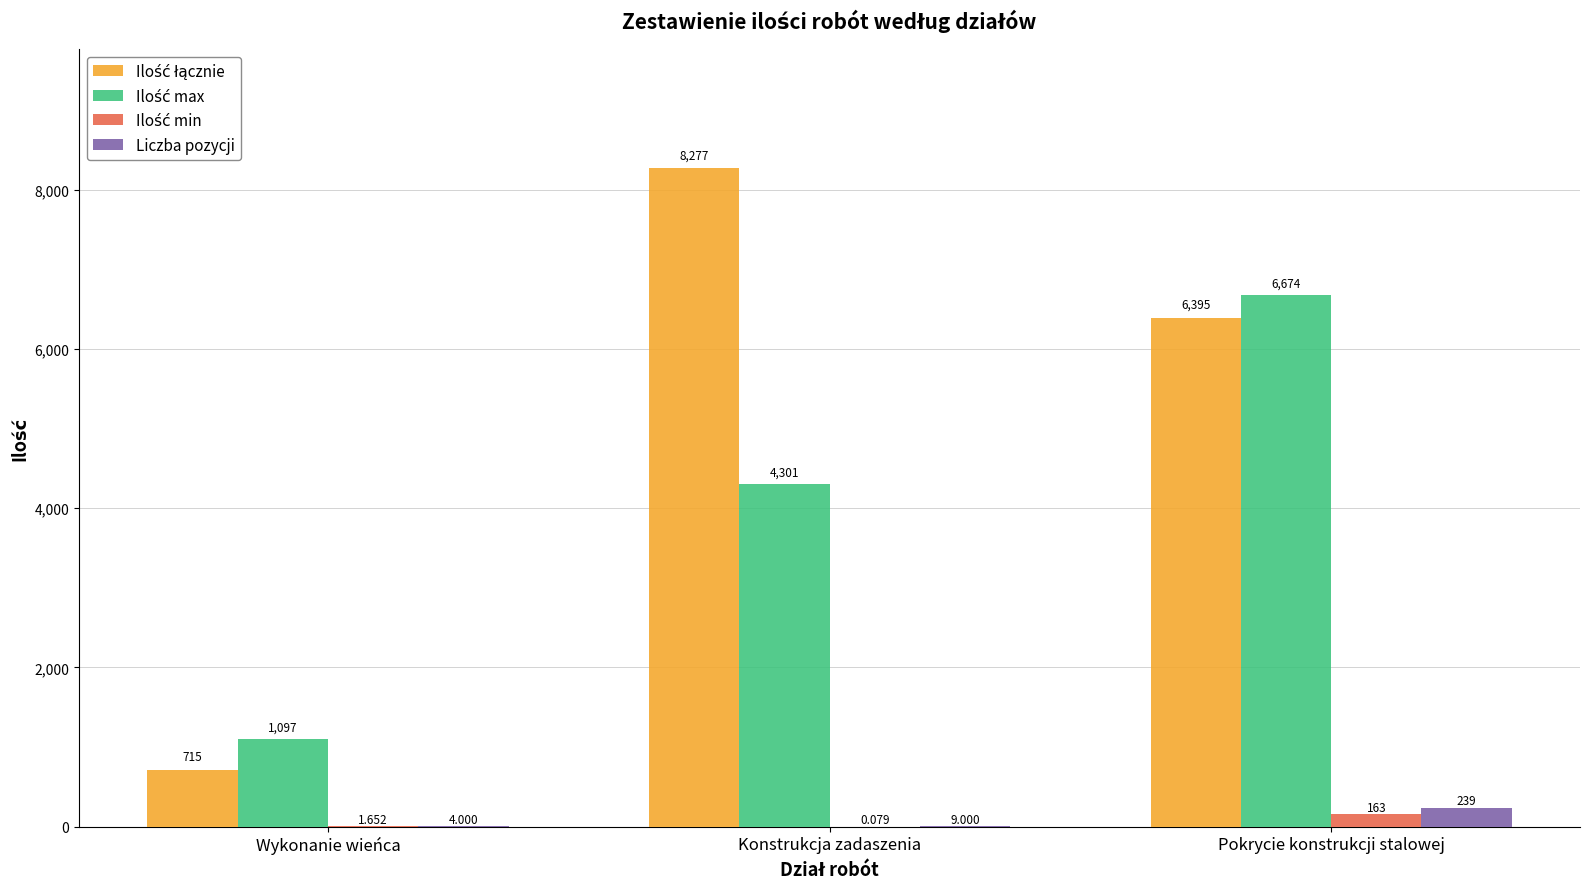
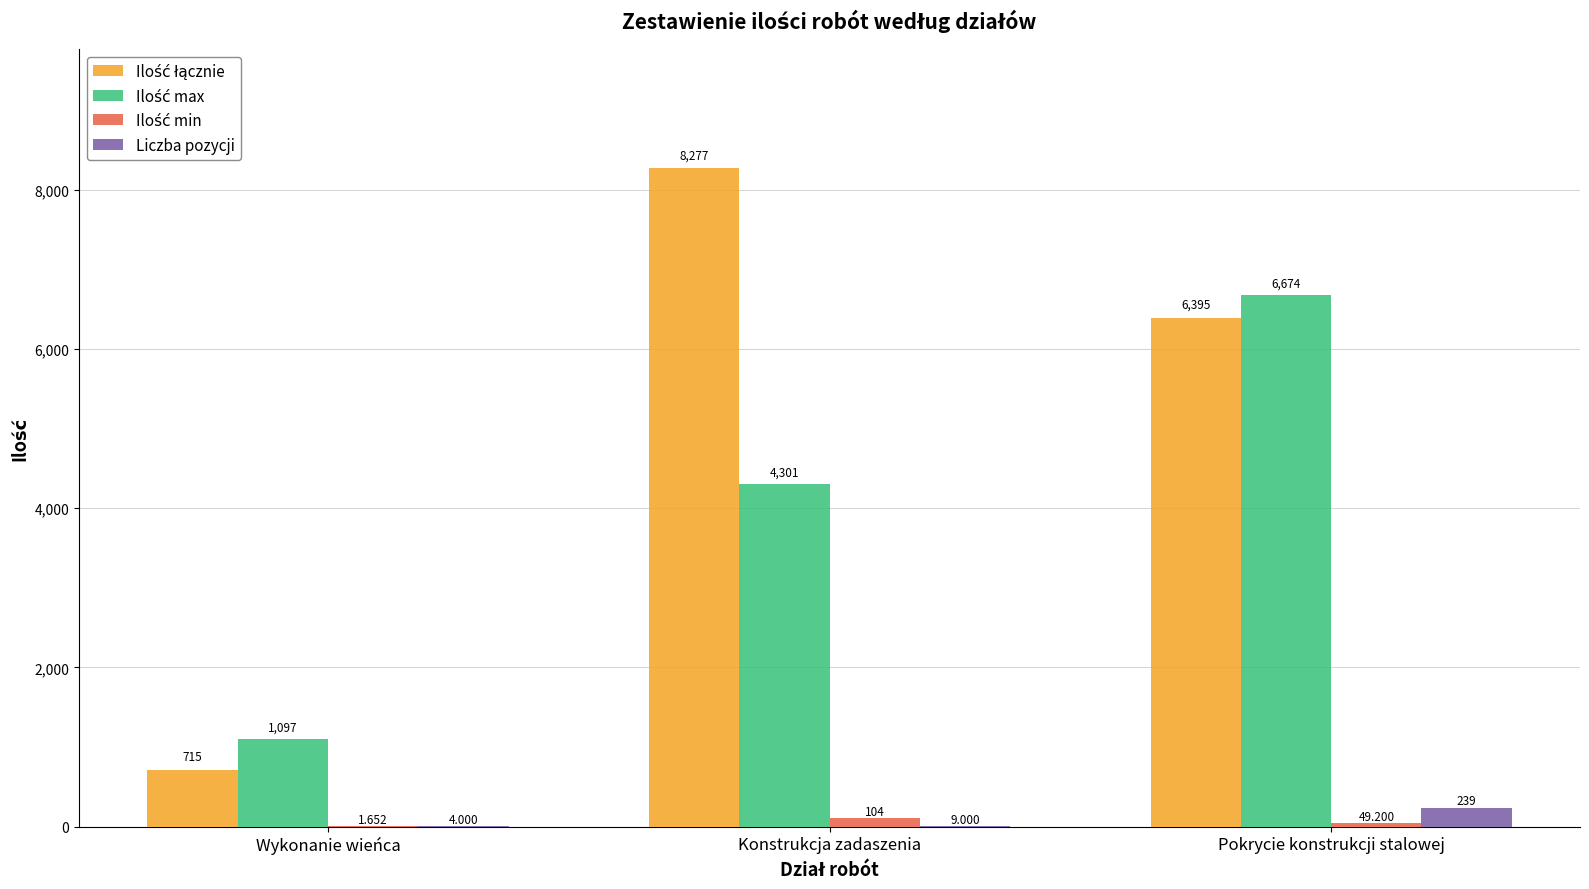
Ilość min, Konstrukcja zadaszenia: 0.079 -> 104
Ilość min, Pokrycie konstrukcji stalowej: 163 -> 49.200
